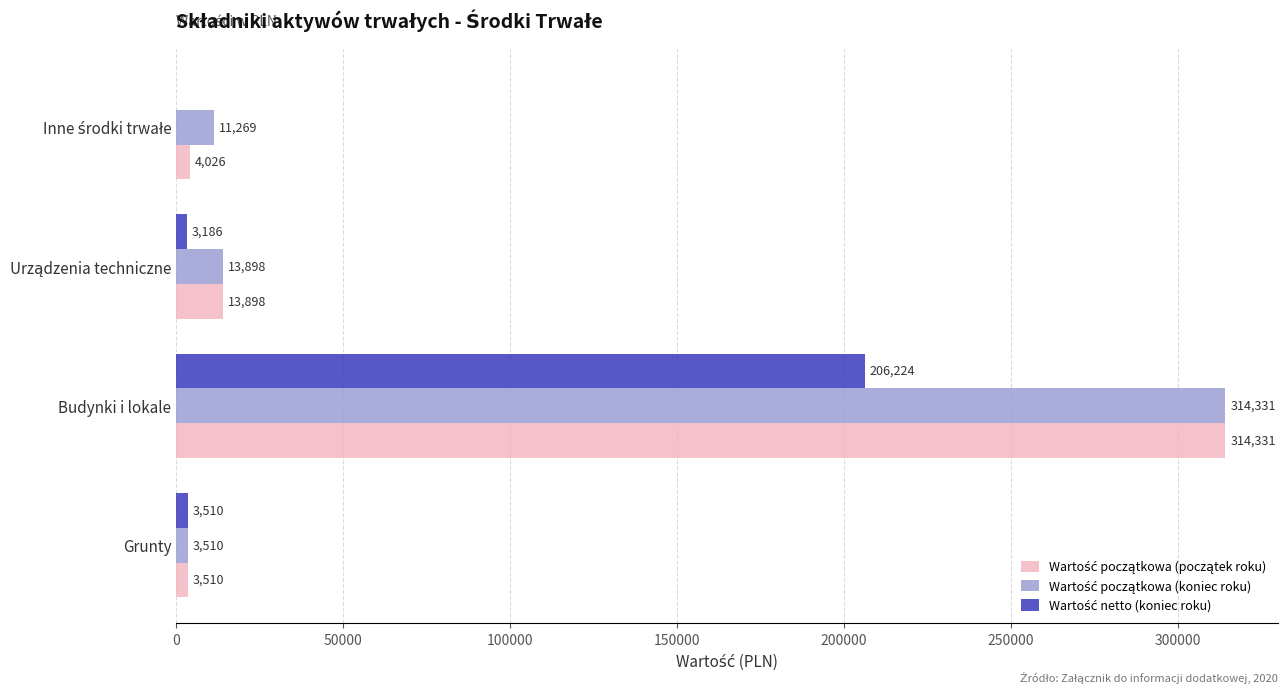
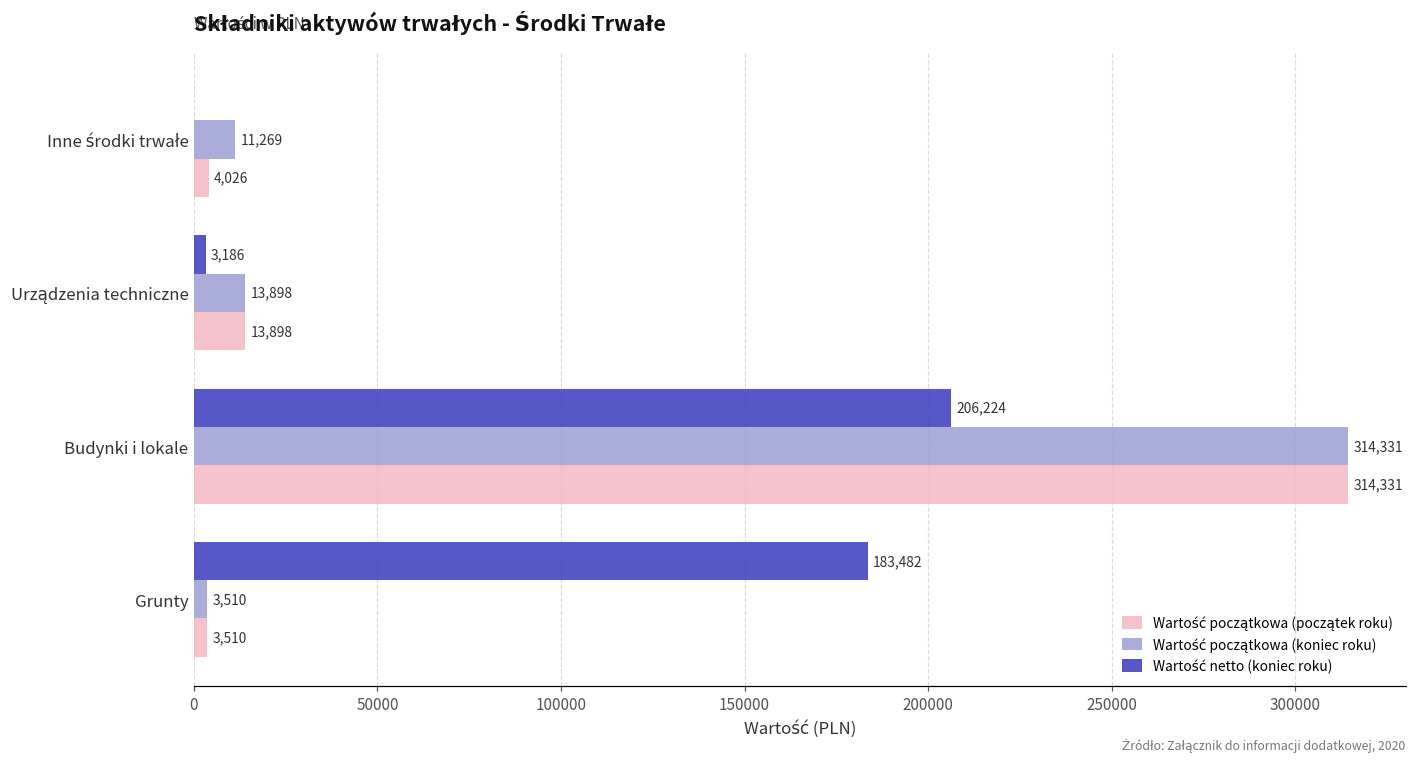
Wartość netto (koniec roku), Grunty: 3,510 -> 183,482
